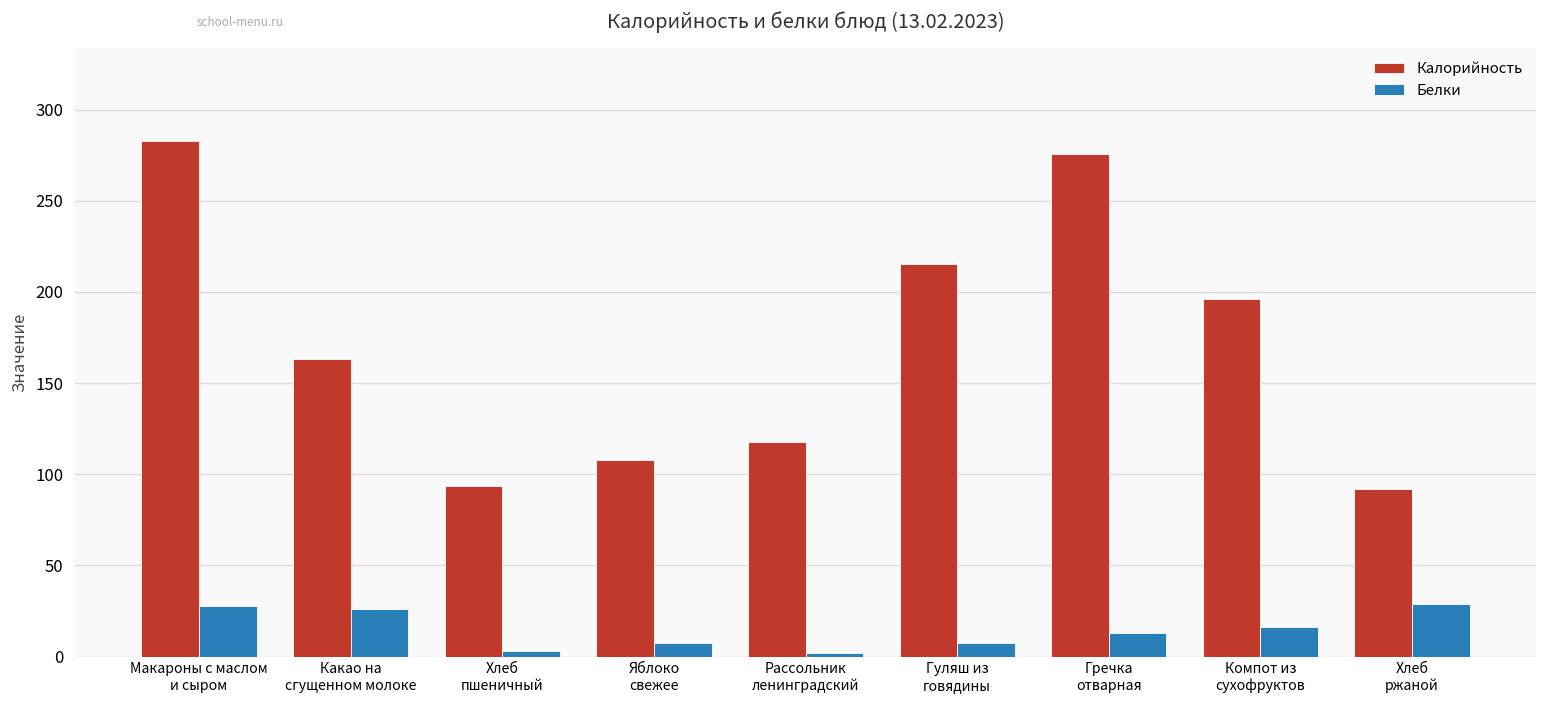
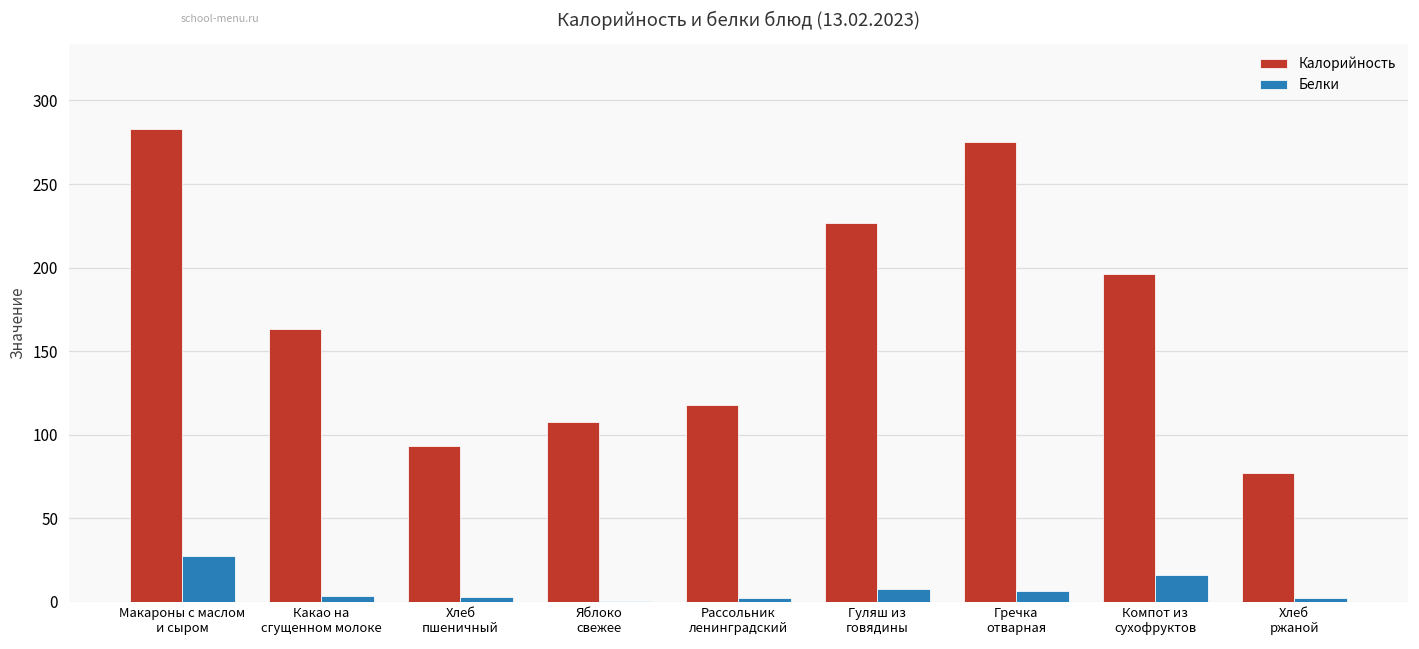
Белки, Какао на сгущенном молоке: 26 -> 4
Белки, Яблоко свежее: 8 -> 0
Калорийность, Гуляш из говядины: 215 -> 227
Белки, Гречка отварная: 13 -> 6
Калорийность, Хлеб ржаной: 92 -> 77
Белки, Хлеб ржаной: 29 -> 2
